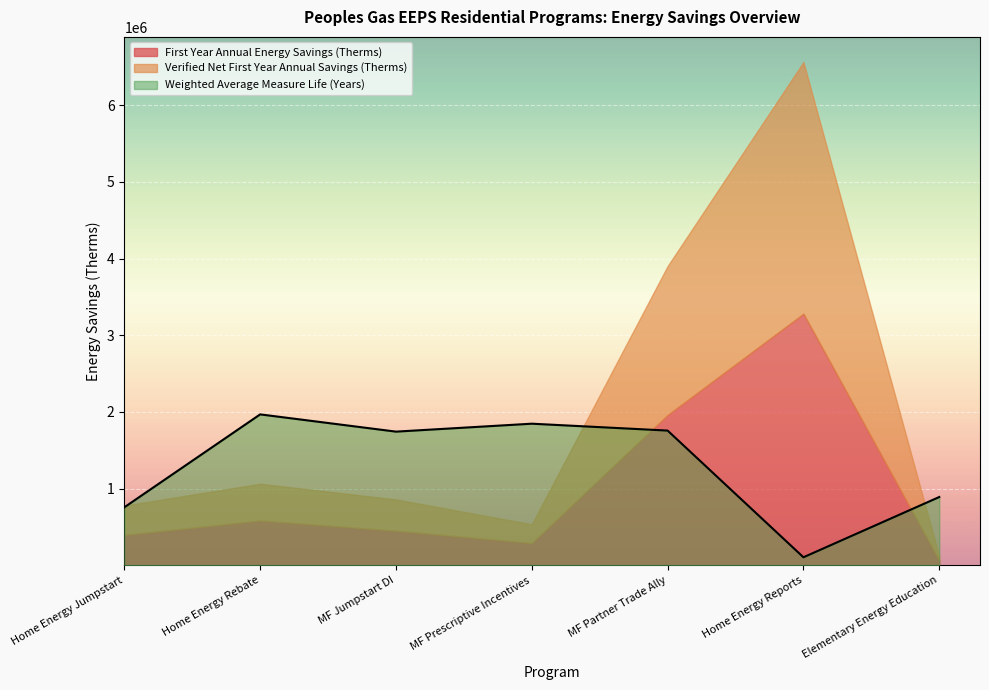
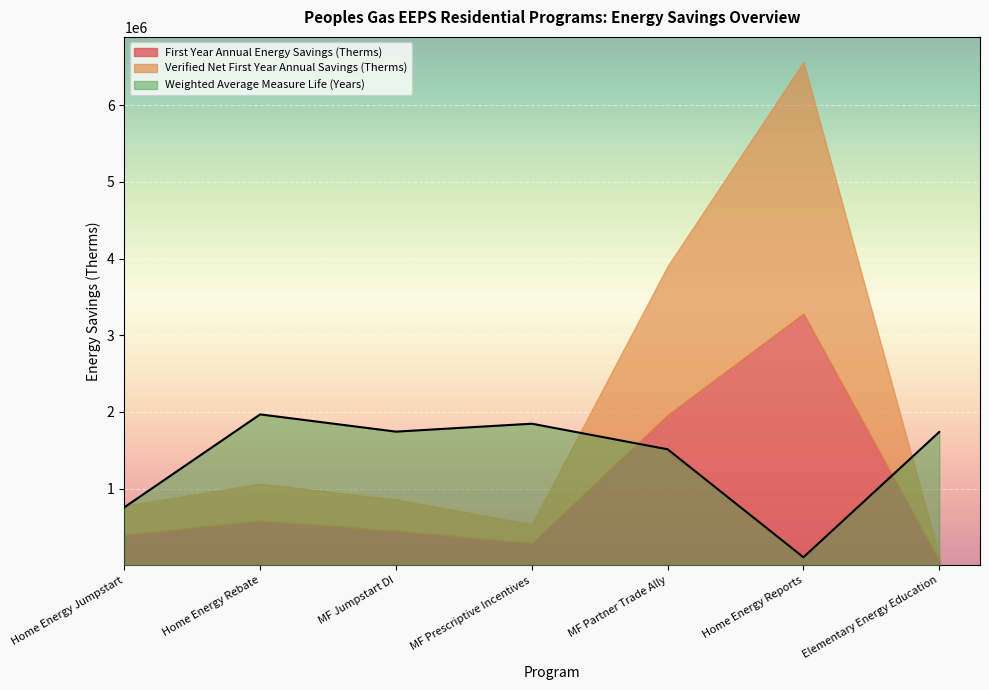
Weighted Average Measure Life (Years), MF Partner Trade Ally: 1800000 -> 1500000
Weighted Average Measure Life (Years), Elementary Energy Education: 900000 -> 1700000
